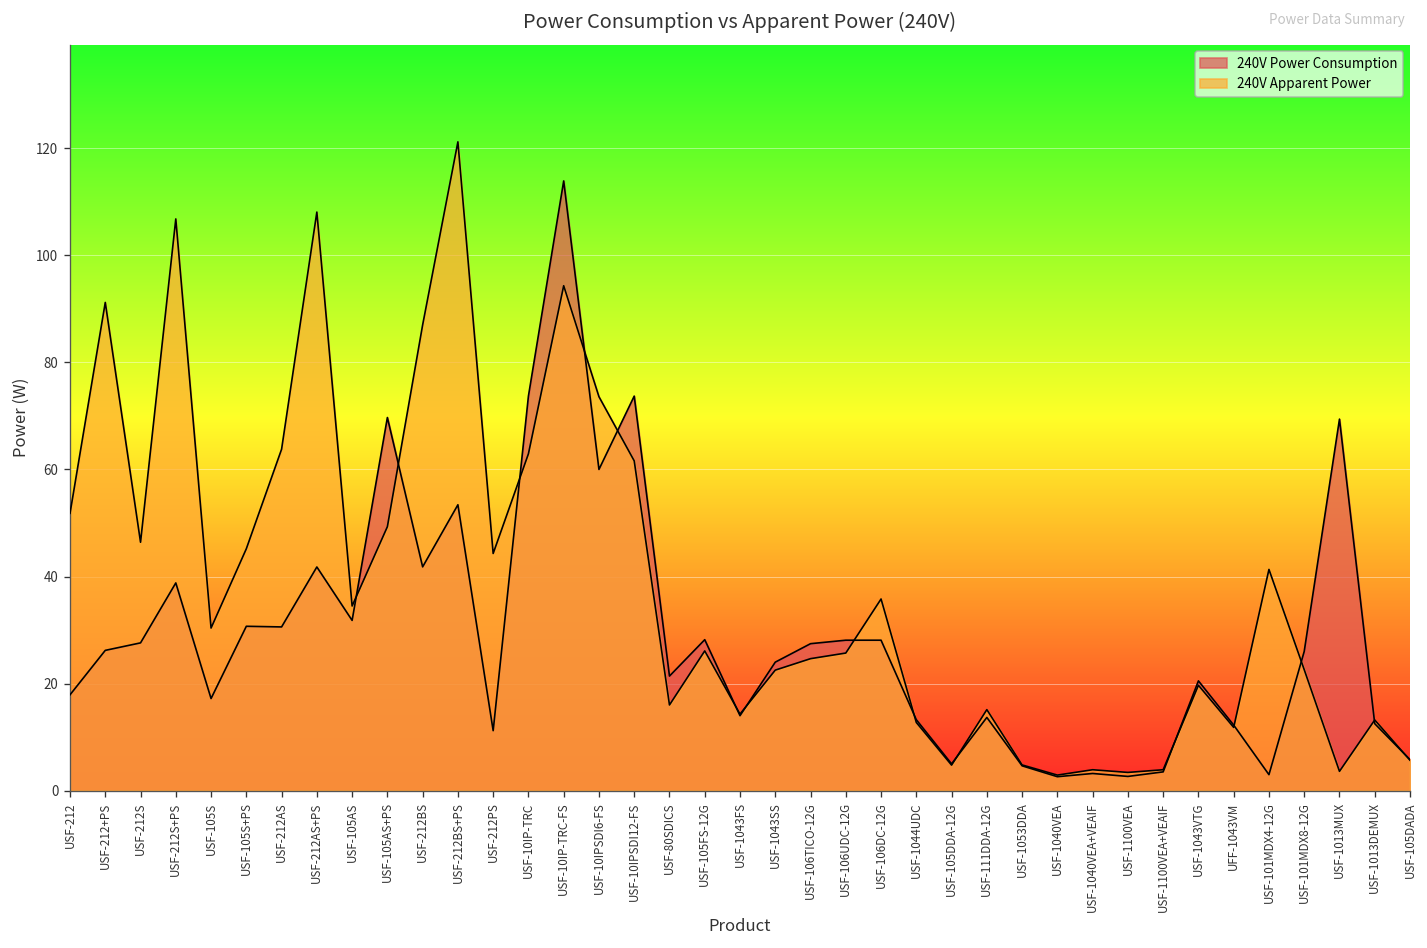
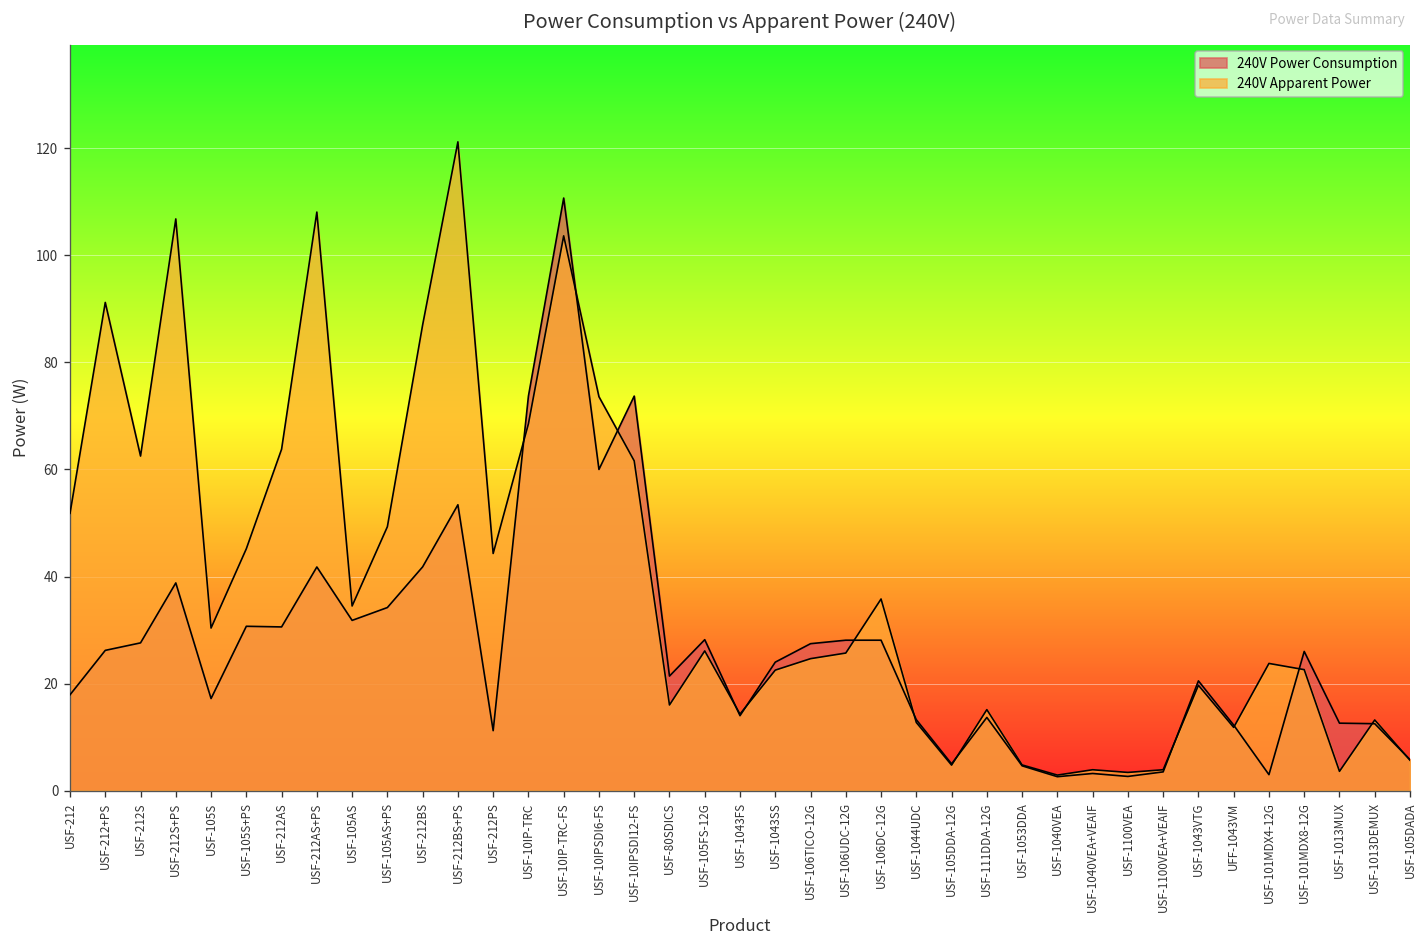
240V Apparent Power, USF-212S: 46 -> 63
240V Power Consumption, USF-105AS+PS: 70 -> 34
240V Apparent Power, USF-10IP-TRC: 63 -> 69
240V Power Consumption, USF-10IP-TRC-FS: 114 -> 111
240V Apparent Power, USF-10IP-TRC-FS: 94 -> 104
240V Apparent Power, USF-101MDX4-12G: 41 -> 24
240V Power Consumption, USF-1013MUX: 69 -> 13
